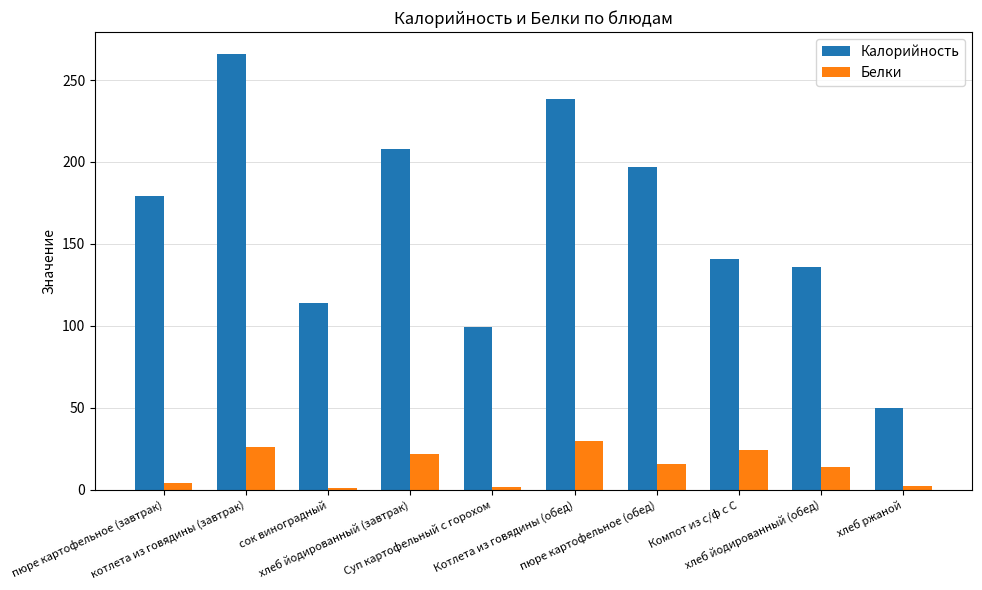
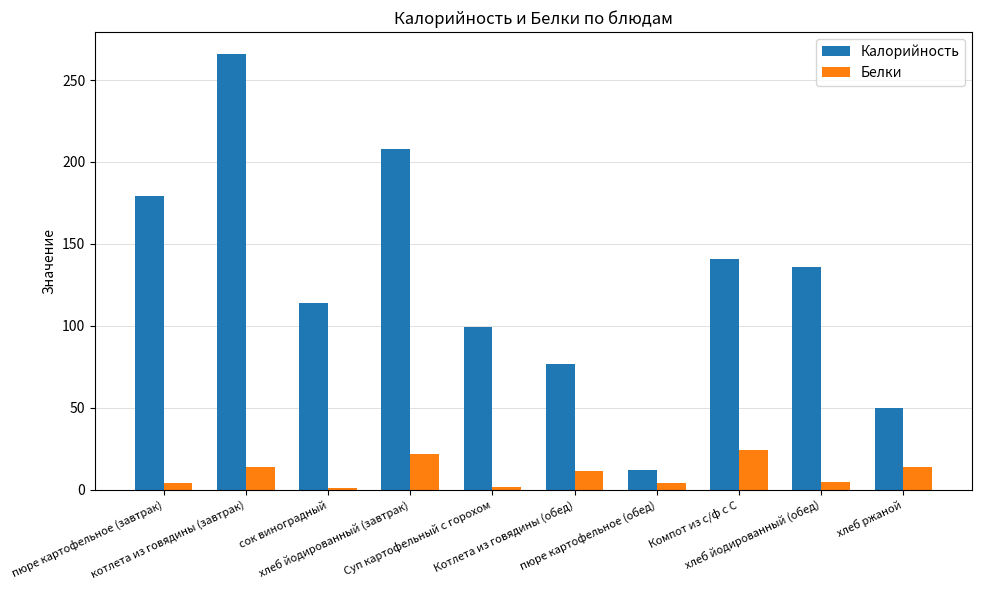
Белки, котлета из говядины (завтрак): 26 -> 14
Калорийность, Котлета из говядины (обед): 239 -> 76
Белки, Котлета из говядины (обед): 30 -> 11
Калорийность, пюре картофельное (обед): 197 -> 12
Белки, пюре картофельное (обед): 16 -> 4
Белки, хлеб йодированный (обед): 13 -> 5
Белки, хлеб ржаной: 2 -> 14
